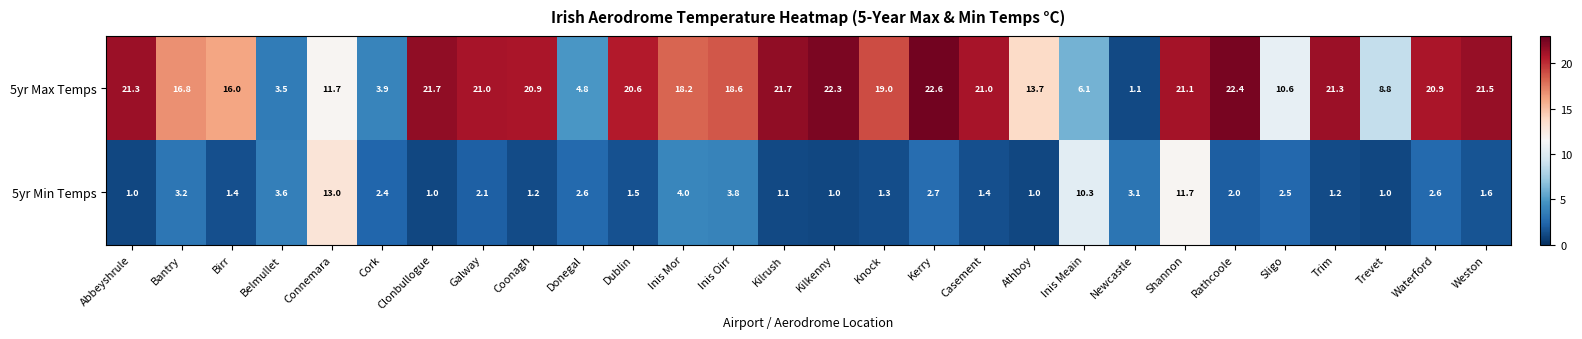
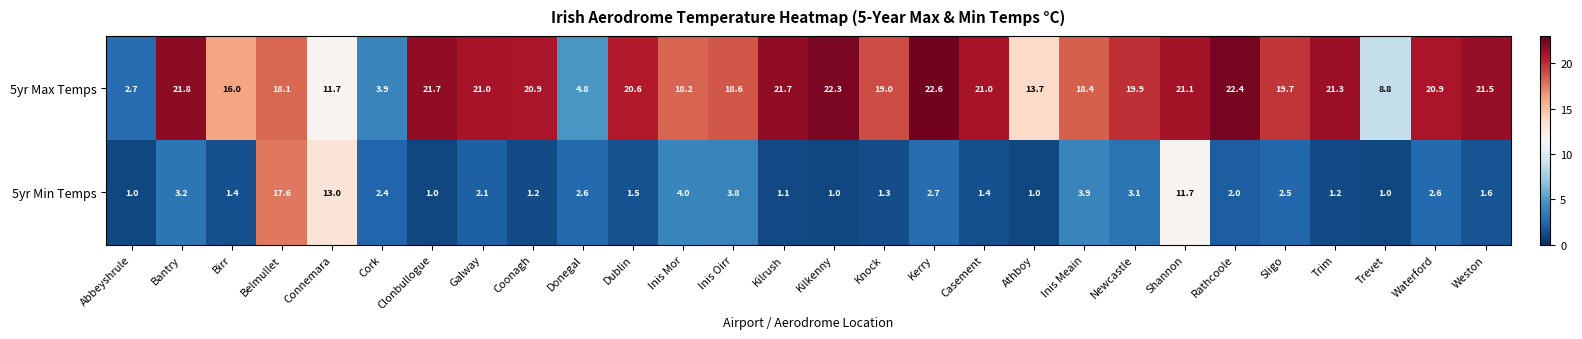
5yr Max Temps, Abbeyshrule: 21.3 -> 2.7
5yr Max Temps, Bantry: 16.8 -> 21.8
5yr Max Temps, Belmullet: 3.5 -> 18.1
5yr Max Temps, Inis Meain: 6.1 -> 18.4
5yr Max Temps, Newcastle: 1.1 -> 19.9
5yr Max Temps, Sligo: 10.6 -> 19.7
5yr Min Temps, Belmullet: 3.6 -> 17.6
5yr Min Temps, Inis Meain: 10.3 -> 3.9
